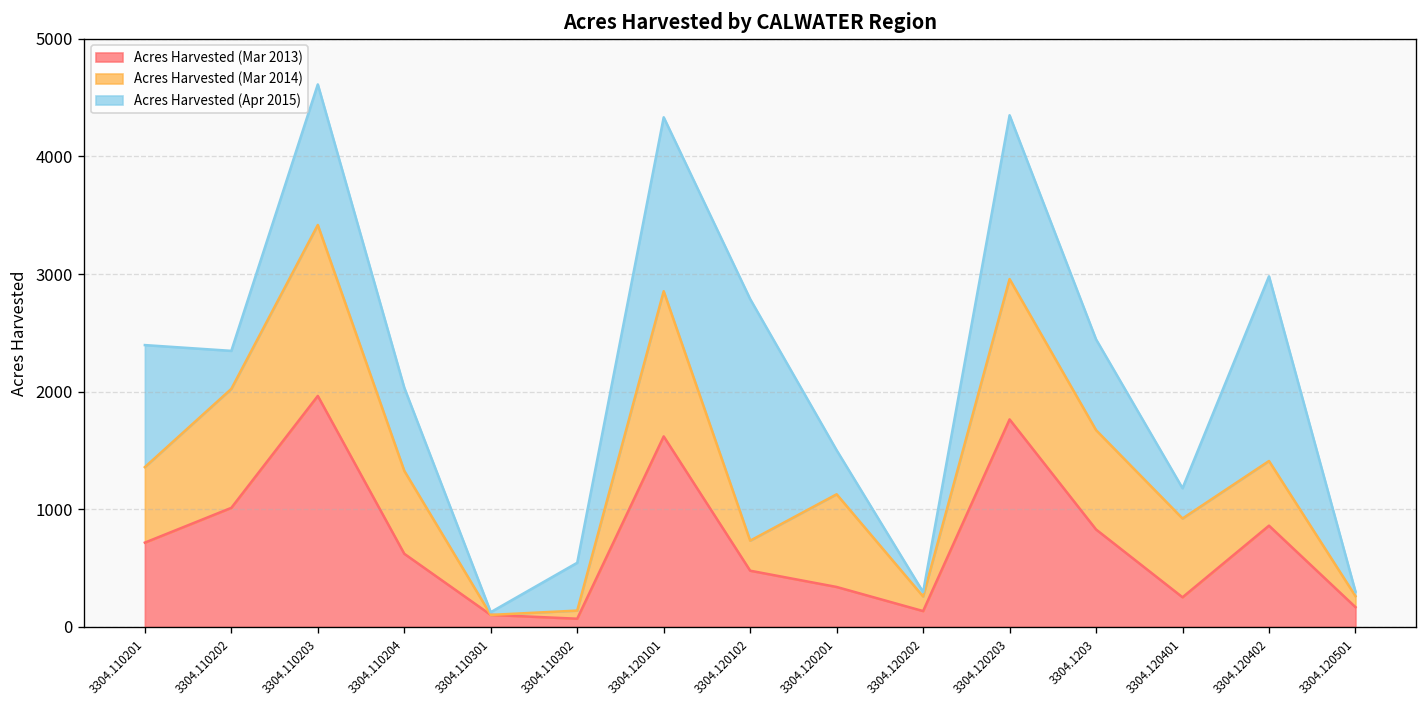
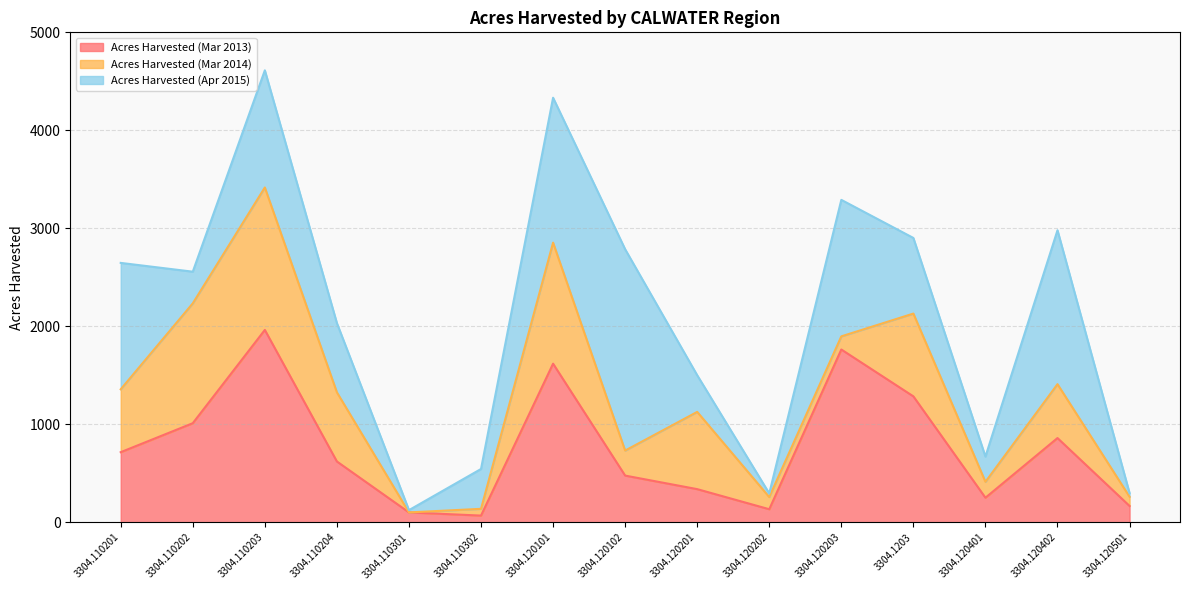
Acres Harvested (Apr 2015), 3304.110201: 1000 -> 1300
Acres Harvested (Mar 2014), 3304.110202: 1000 -> 1200
Acres Harvested (Mar 2014), 3304.120203: 1200 -> 100
Acres Harvested (Mar 2013), 3304.1203: 800 -> 1300
Acres Harvested (Mar 2014), 3304.120401: 700 -> 200
